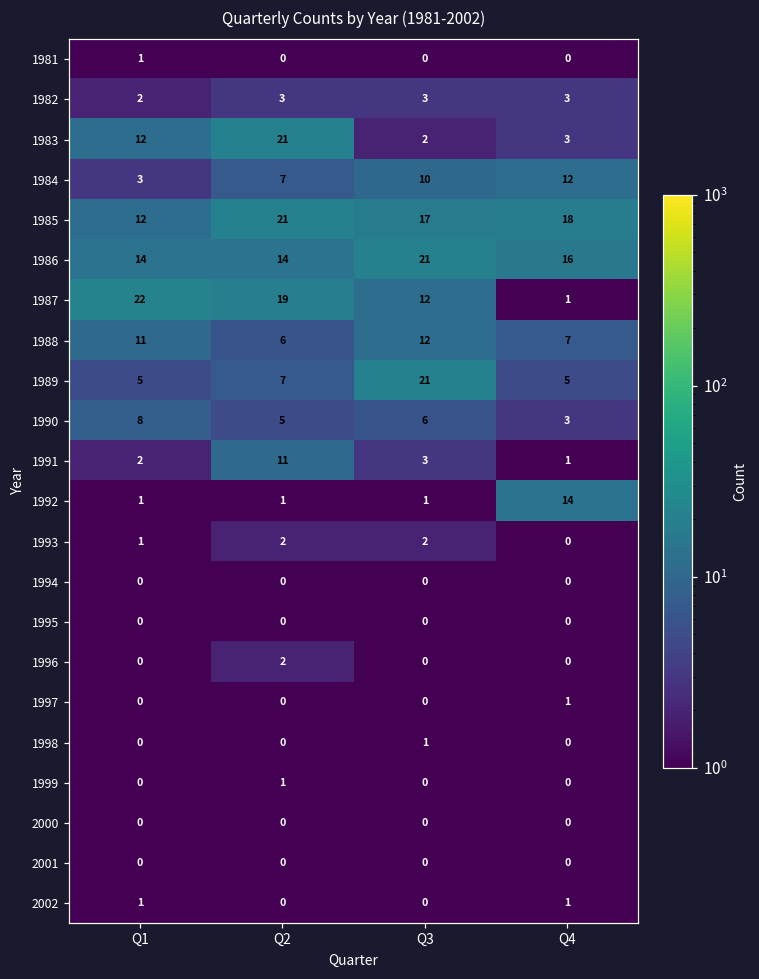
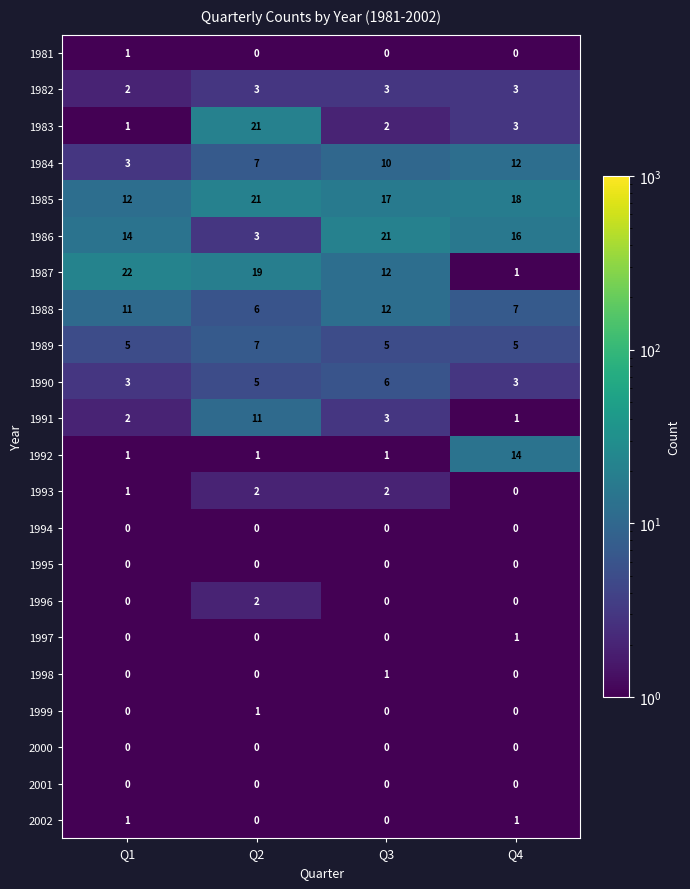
1983, Q1: 12 -> 1
1986, Q2: 14 -> 3
1989, Q3: 21 -> 5
1990, Q1: 8 -> 3
